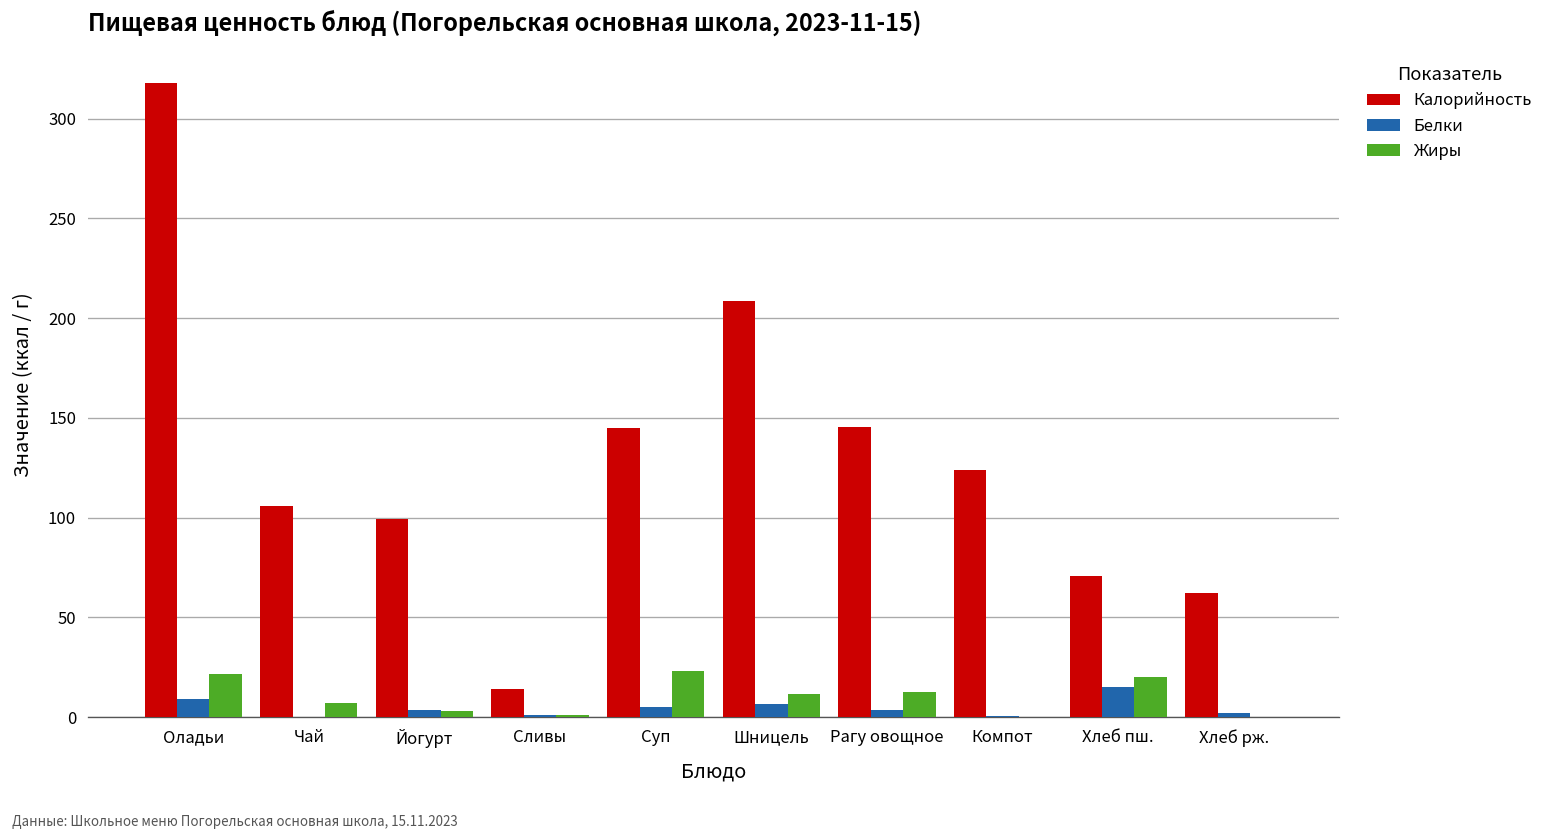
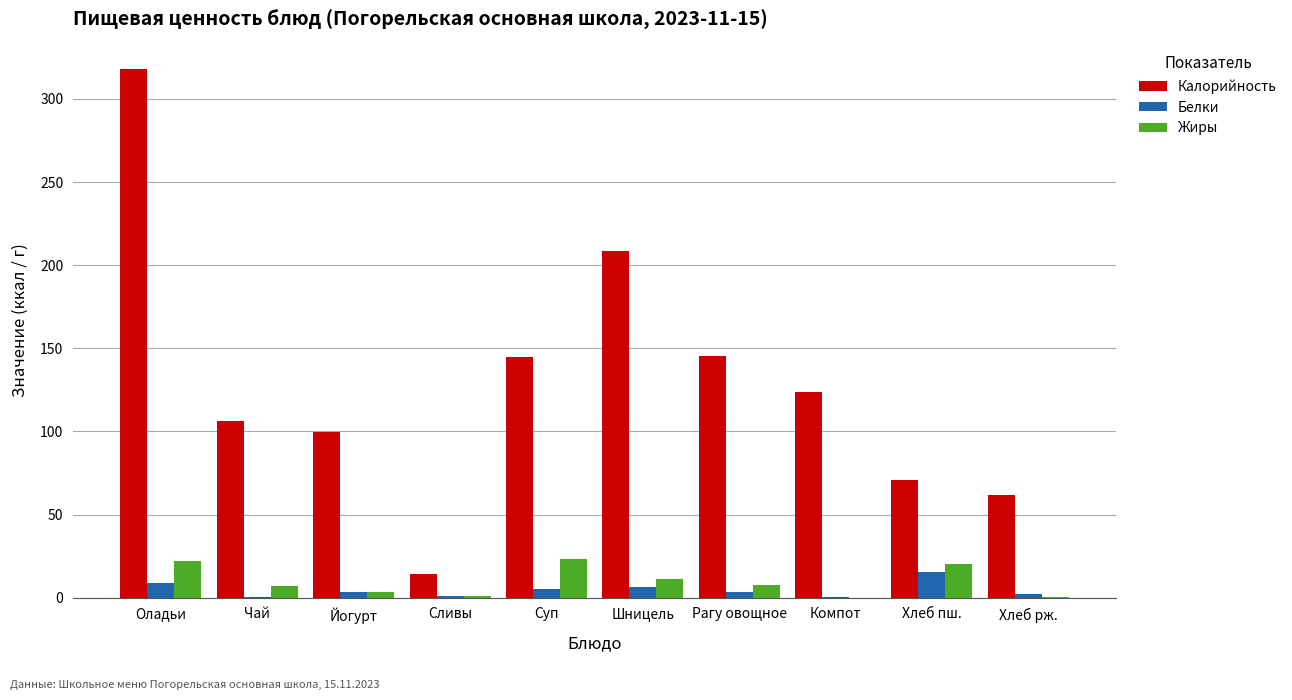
Жиры, Рагу овощное: 13 -> 8
